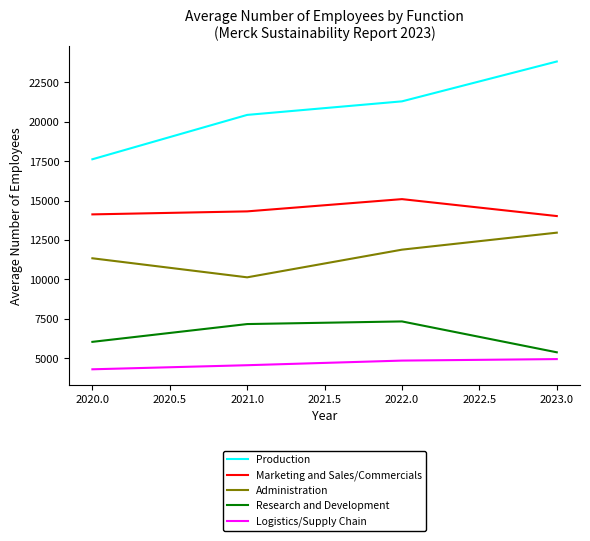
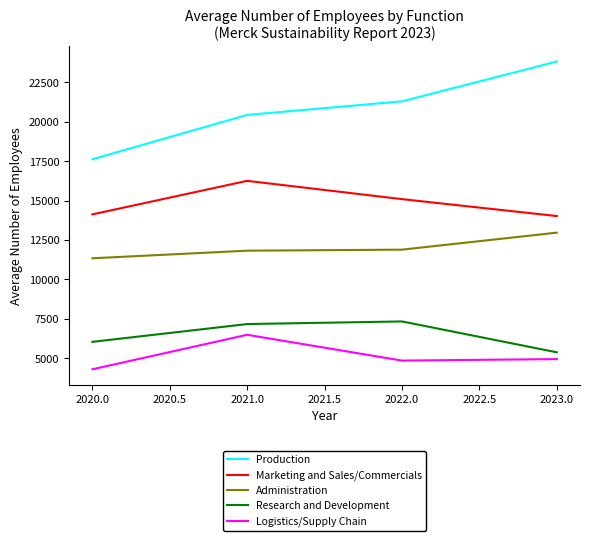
Marketing and Sales/Commercials, 2021.0: 14300 -> 16300
Administration, 2021.0: 10100 -> 11800
Logistics/Supply Chain, 2021.0: 4600 -> 6500
